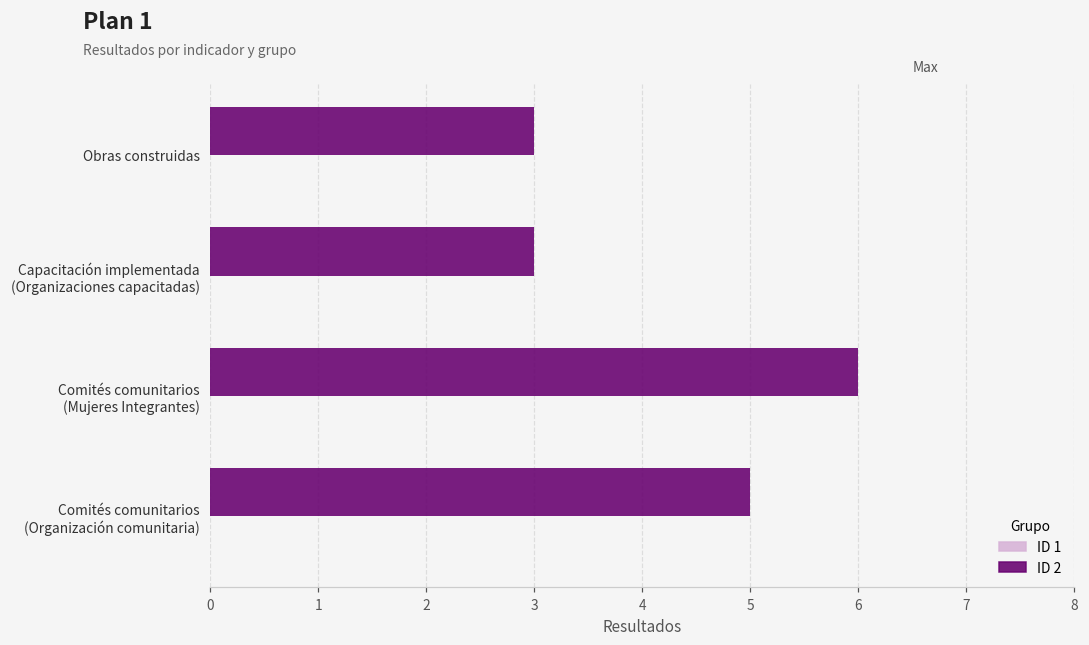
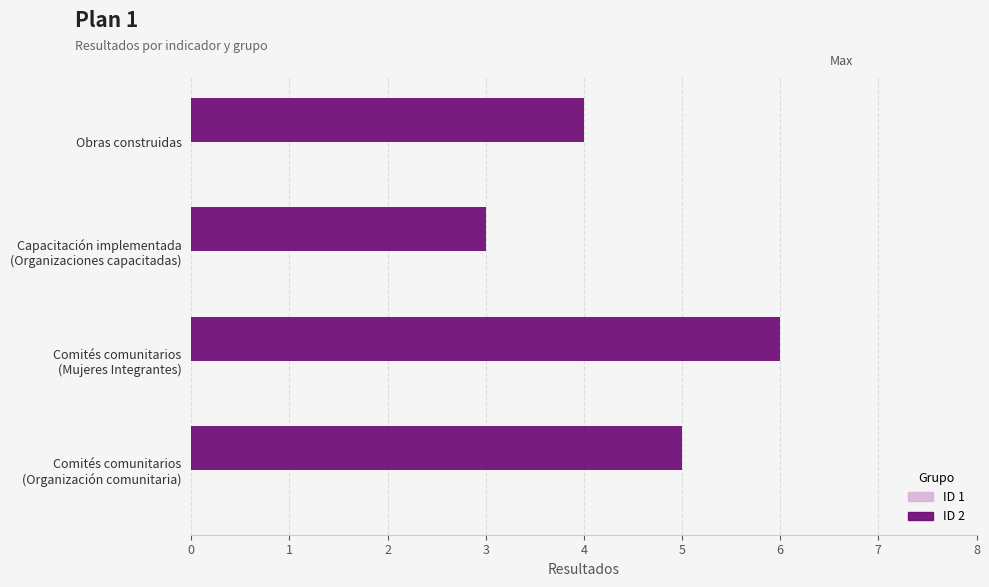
ID 2, Obras construidas: 3 -> 4
